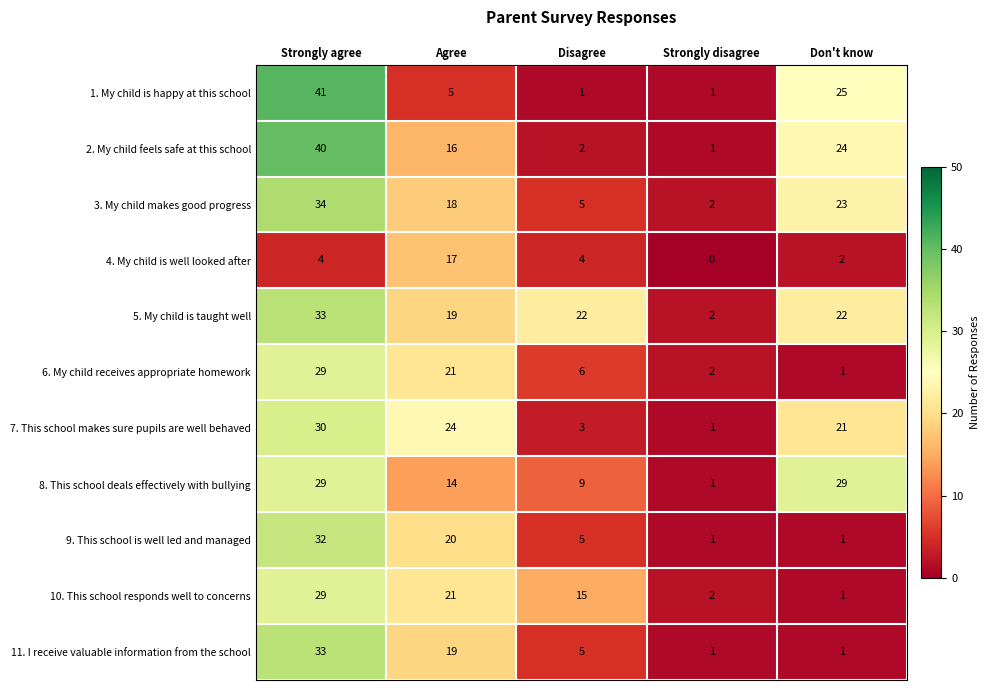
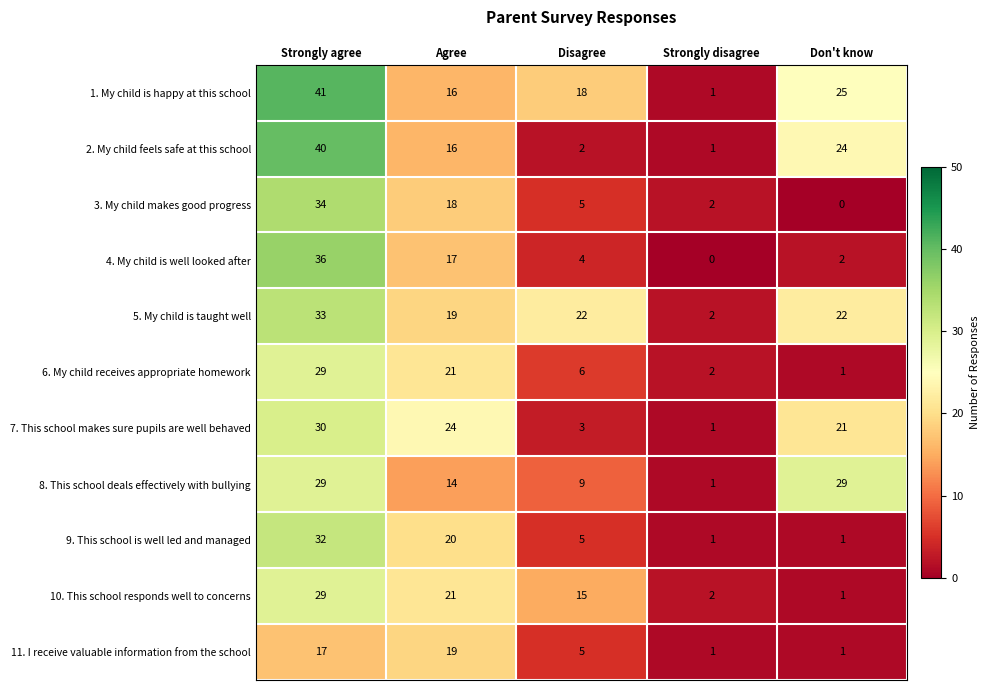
1. My child is happy at this school, Agree: 5 -> 16
1. My child is happy at this school, Disagree: 1 -> 18
3. My child makes good progress, Don't know: 23 -> 0
4. My child is well looked after, Strongly agree: 4 -> 36
11. I receive valuable information from the school, Strongly agree: 33 -> 17
